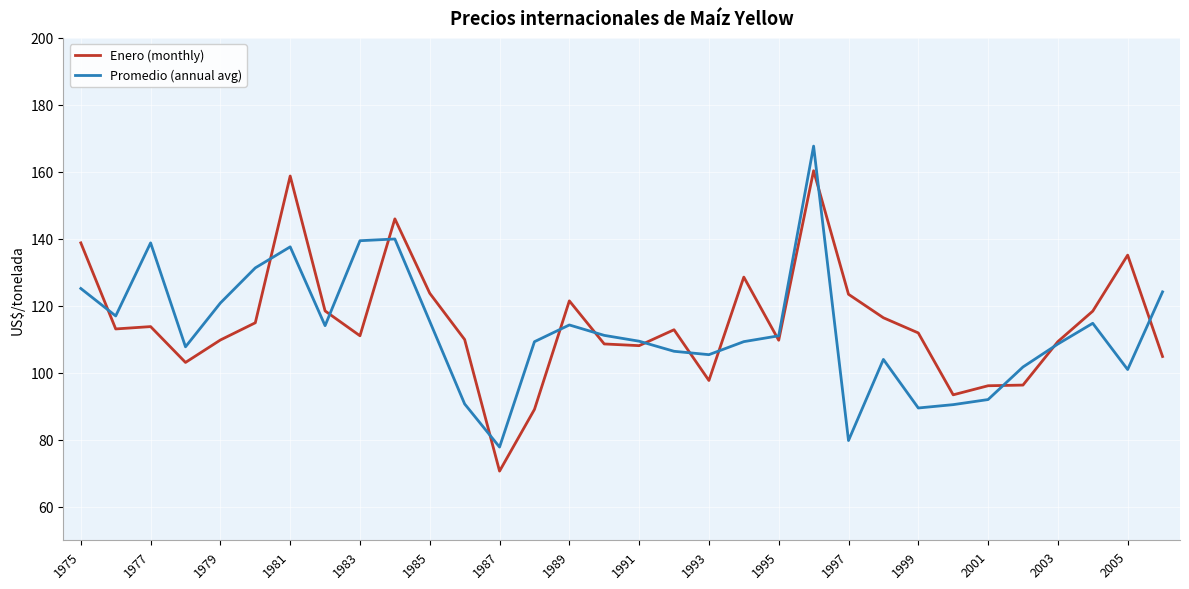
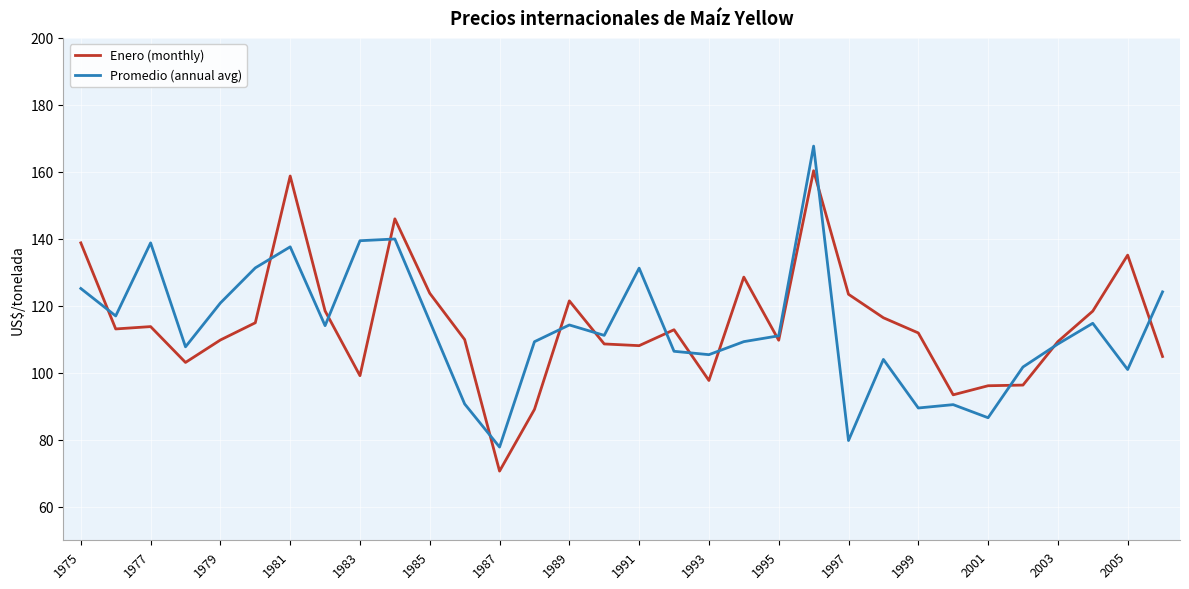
Enero (monthly), 1983: 111 -> 99
Promedio (annual avg), 1991: 109 -> 131
Promedio (annual avg), 2001: 92 -> 87
